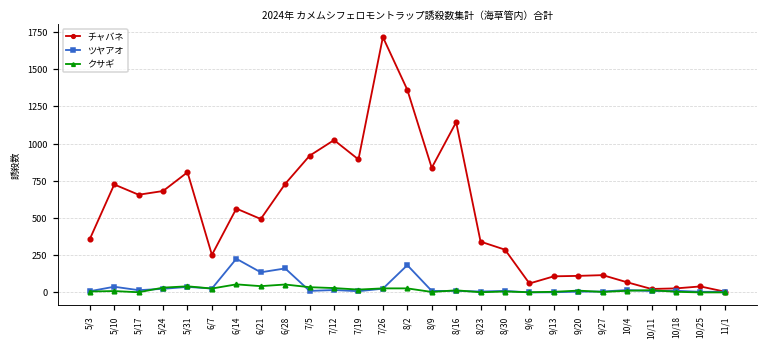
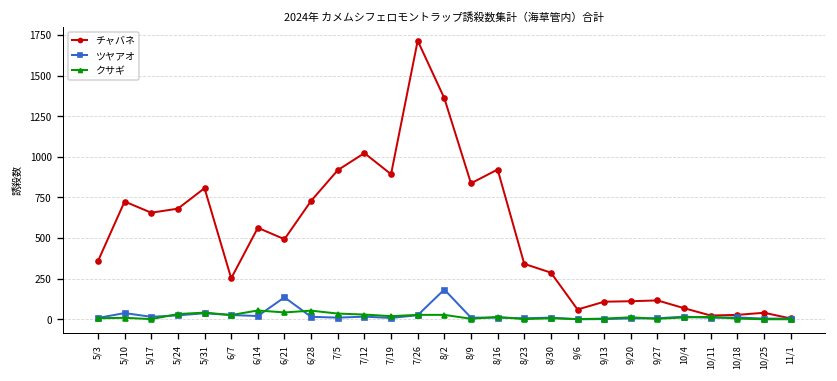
ツヤアオ, 6/14: 230 -> 20
ツヤアオ, 6/28: 160 -> 20
チャバネ, 8/16: 1140 -> 920
